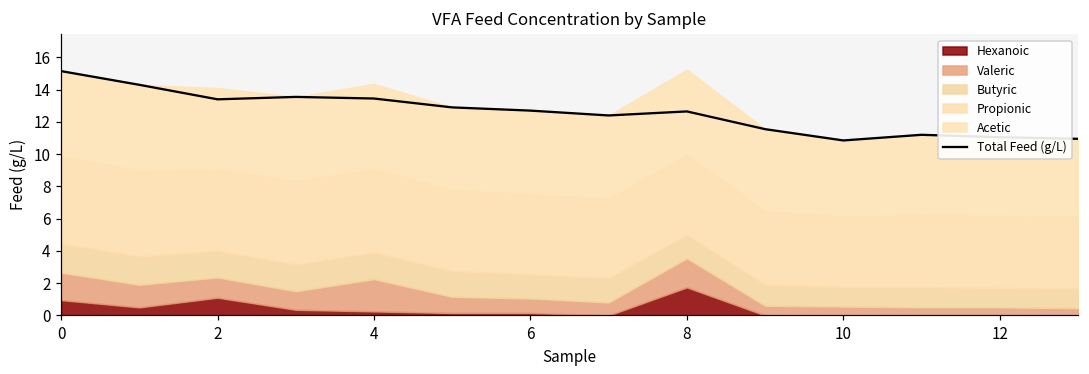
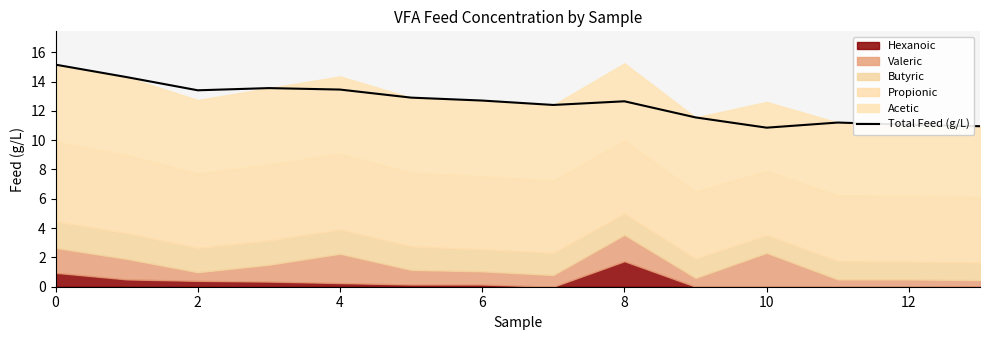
Hexanoic, 2: 1.1 -> 0.4
Valeric, 2: 1.3 -> 0.6
Valeric, 10: 0.6 -> 2.3
